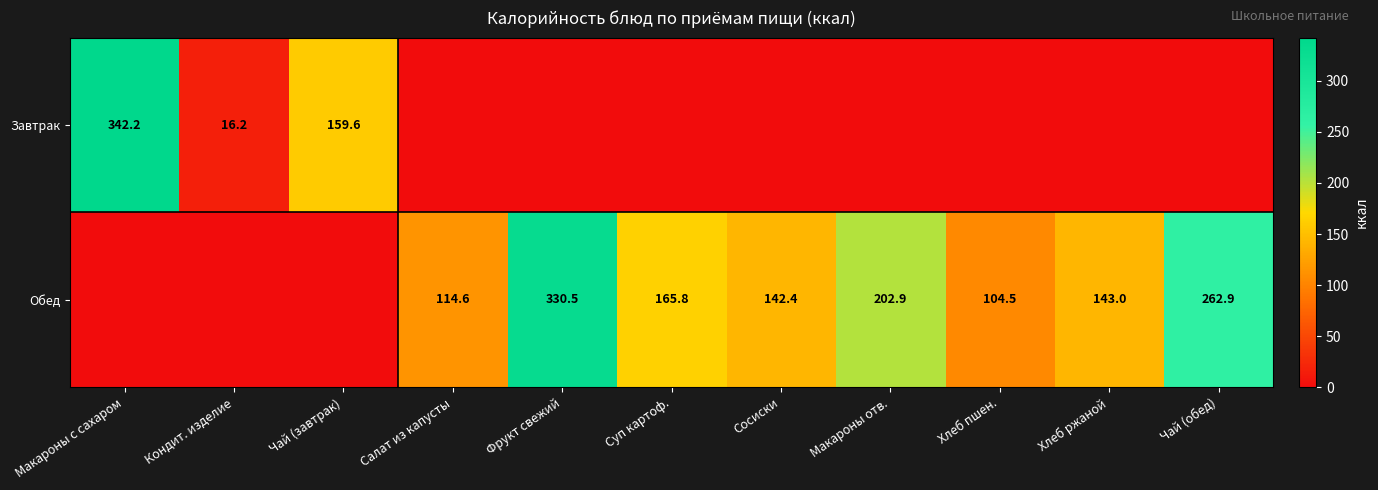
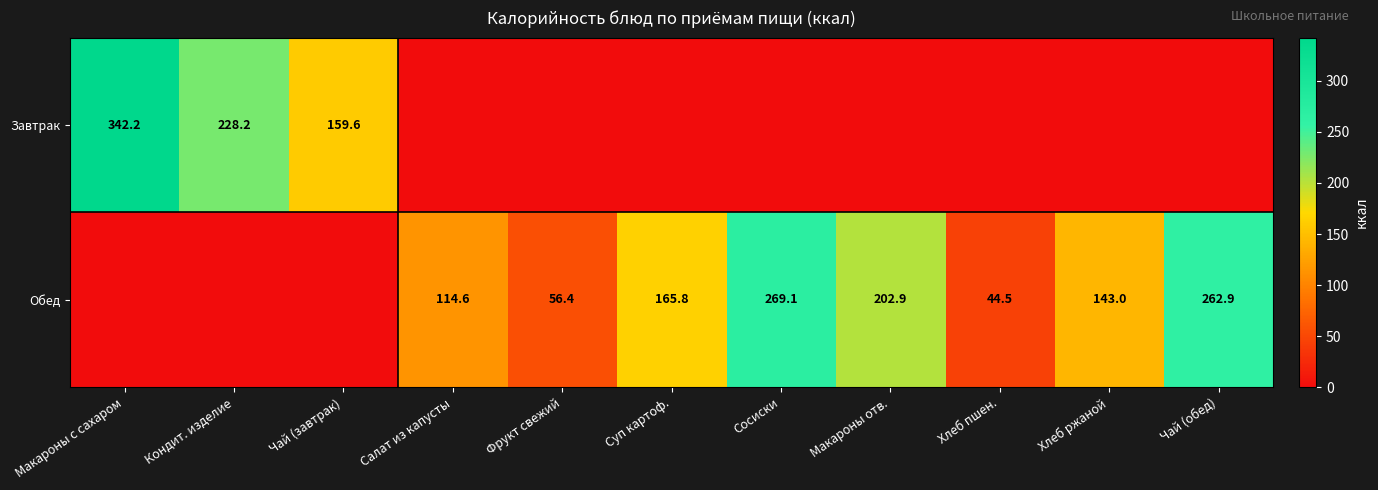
Завтрак, Кондит. изделие: 16.2 -> 228.2
Обед, Фрукт свежий: 330.5 -> 56.4
Обед, Сосиски: 142.4 -> 269.1
Обед, Хлеб пшен.: 104.5 -> 44.5
